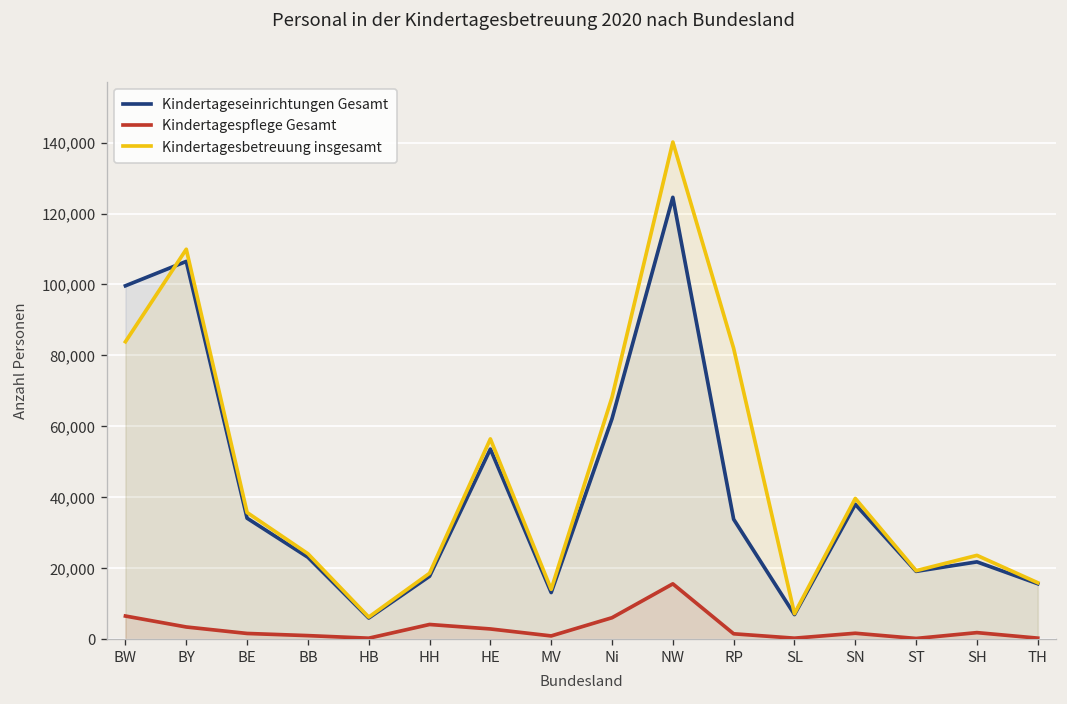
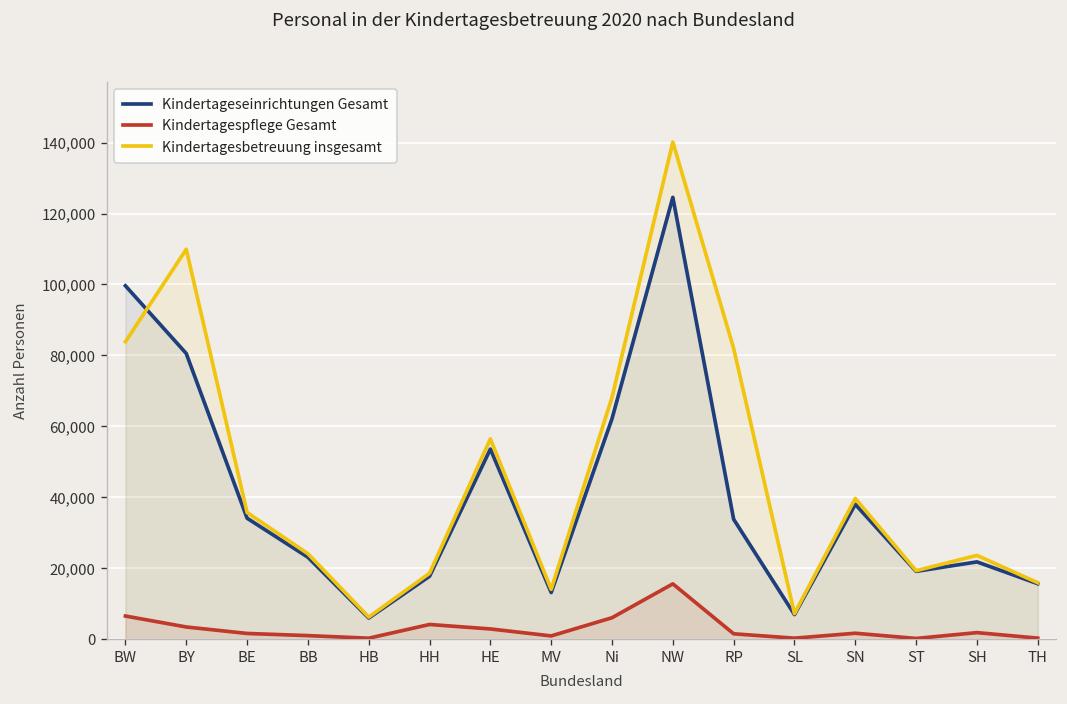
Kindertageseinrichtungen Gesamt, BY: 106,000 -> 81,000
